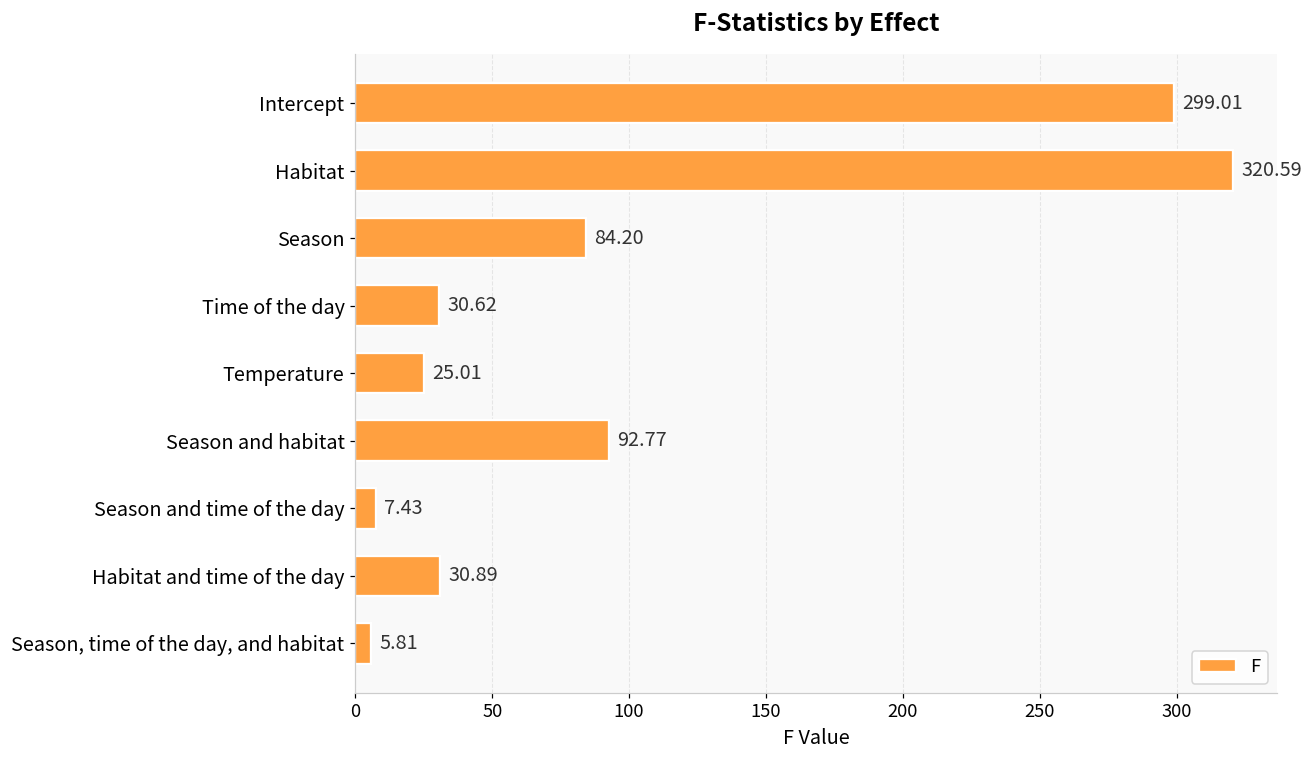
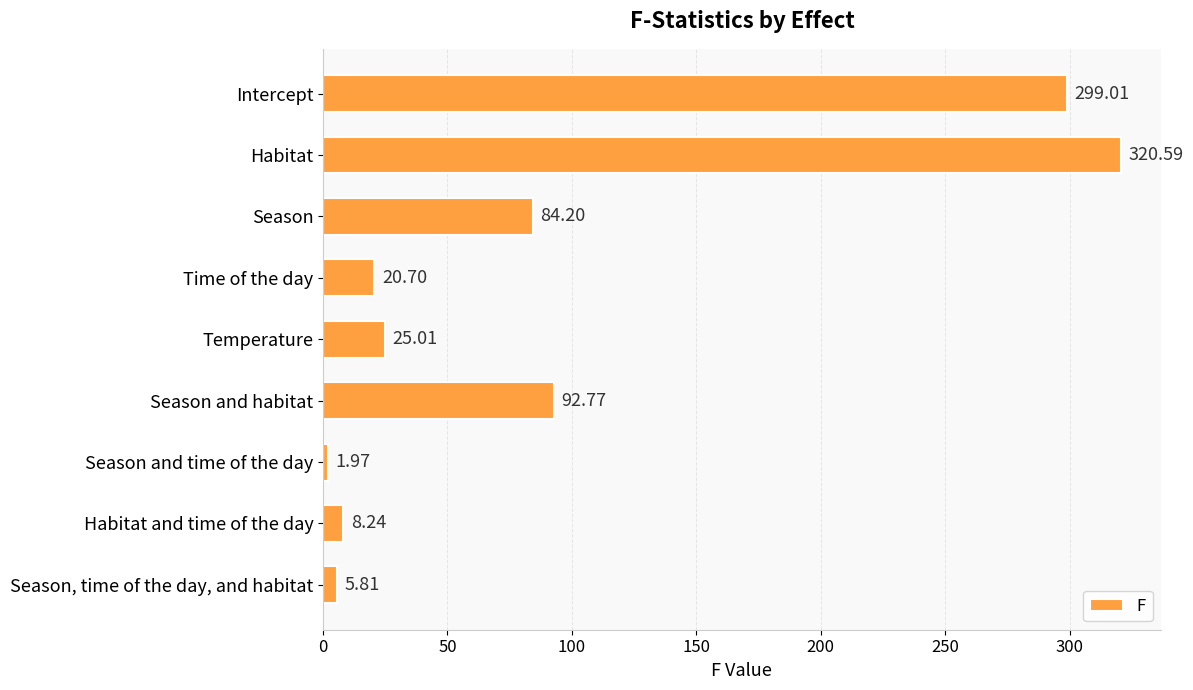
Time of the day: 30.62 -> 20.70
Season and time of the day: 7.43 -> 1.97
Habitat and time of the day: 30.89 -> 8.24
